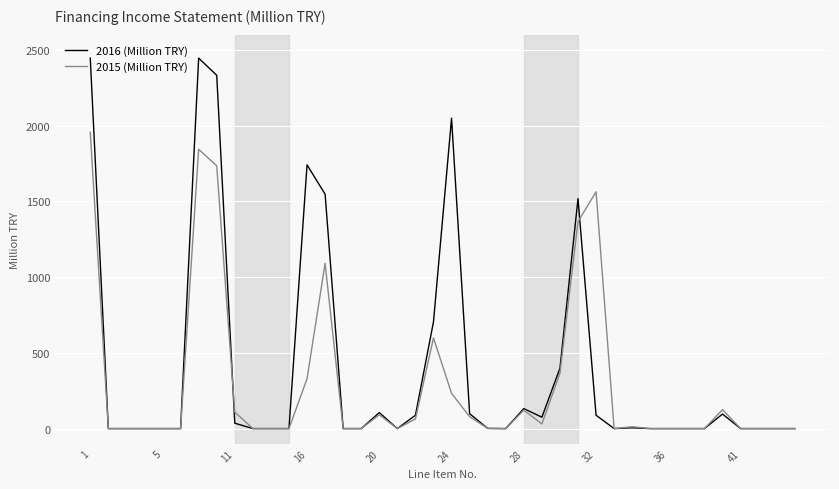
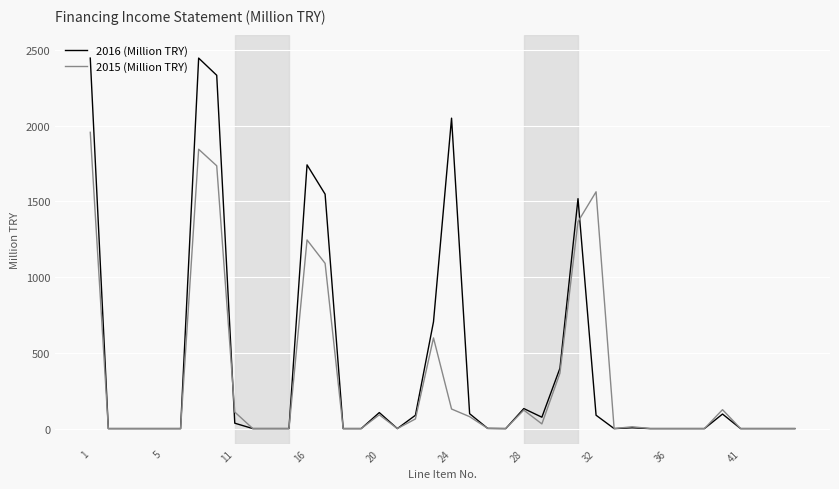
2015 (Million TRY), 16: 330 -> 1250
2015 (Million TRY), 24: 230 -> 130
